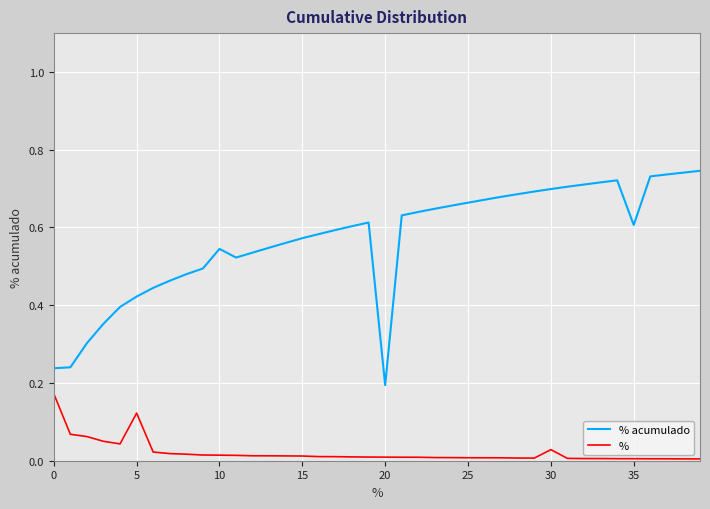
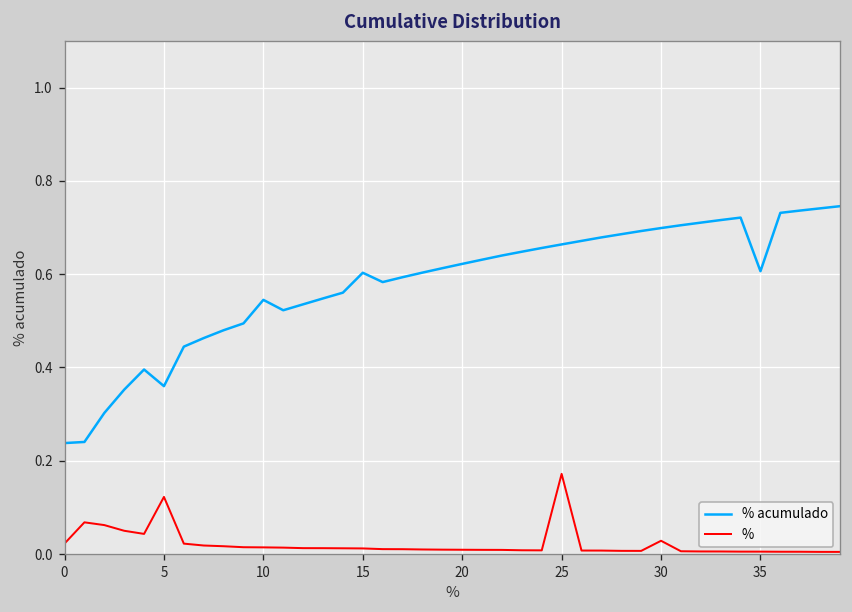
%, 0: 0.17 -> 0.02
% acumulado, 5: 0.42 -> 0.36
% acumulado, 15: 0.57 -> 0.60
% acumulado, 20: 0.19 -> 0.62
%, 25: 0.01 -> 0.17
